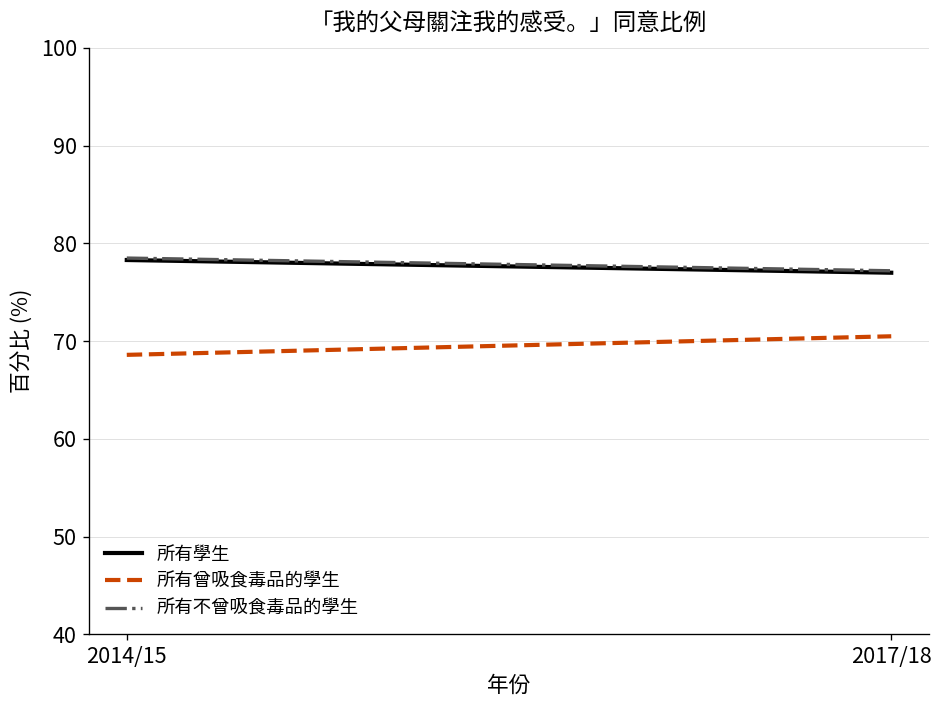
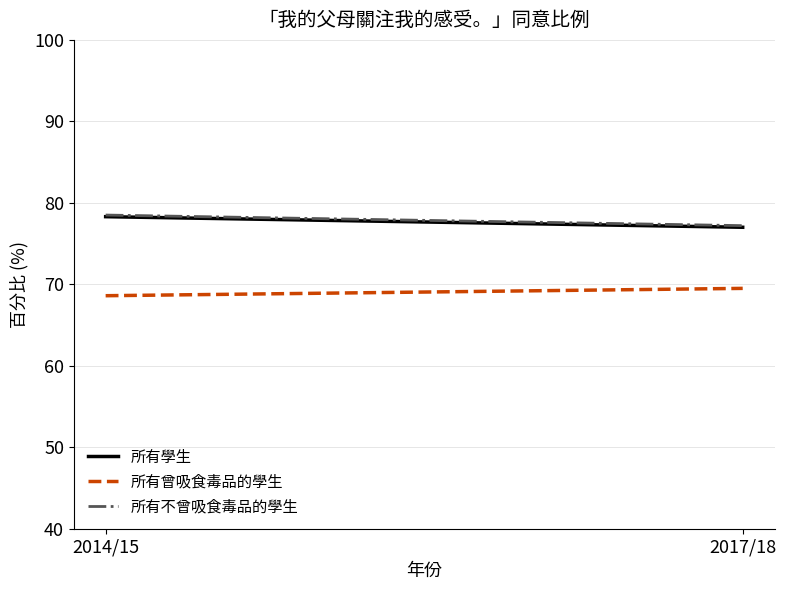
所有曾吸食毒品的學生, 2017/18: 71 -> 70
